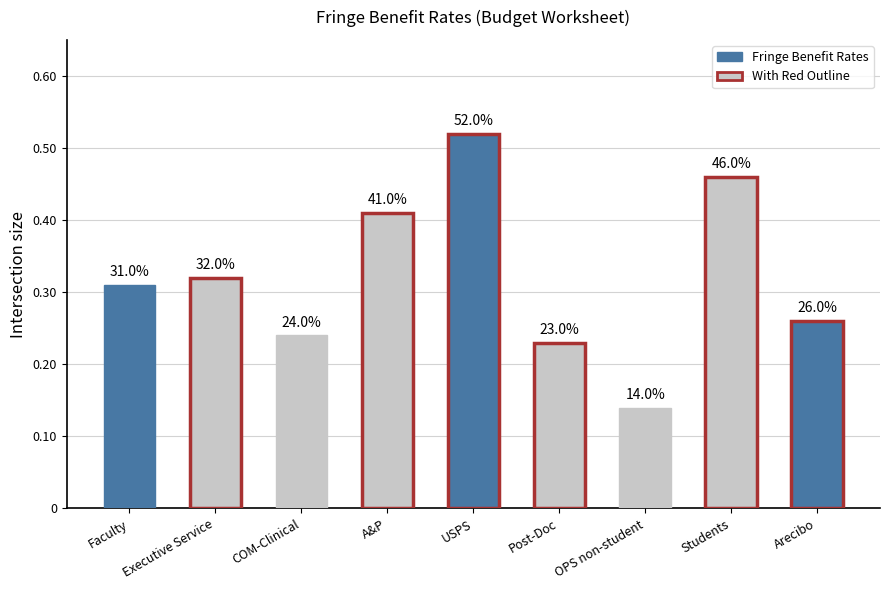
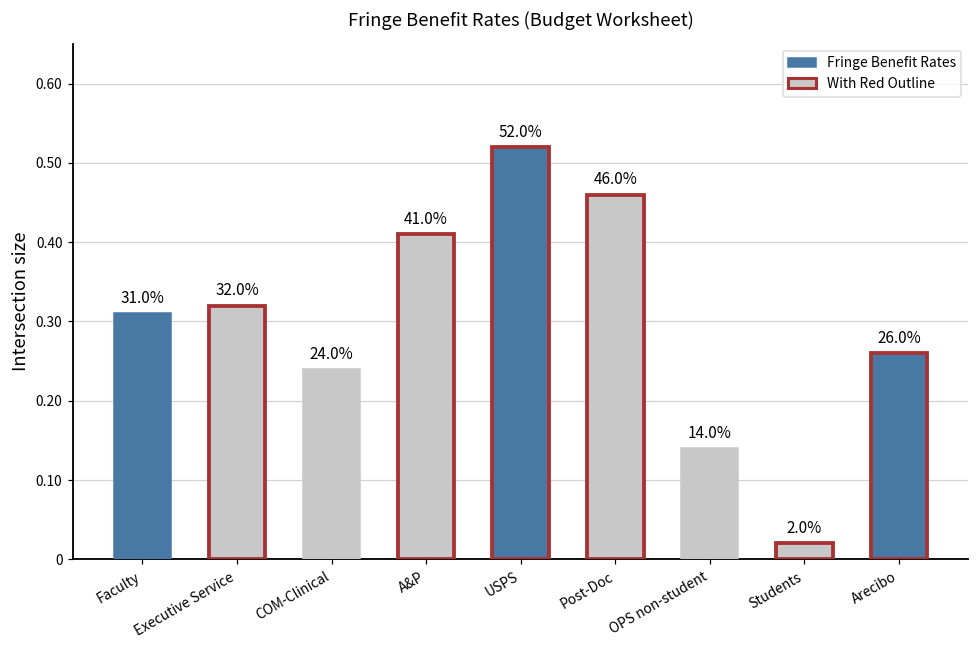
Post-Doc: 23.0% -> 46.0%
Students: 46.0% -> 2.0%
